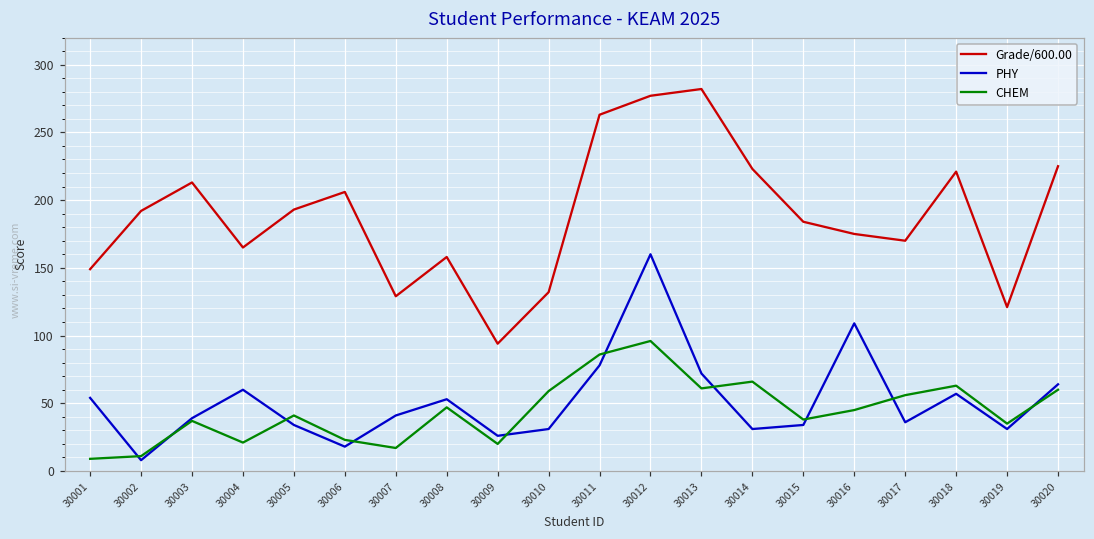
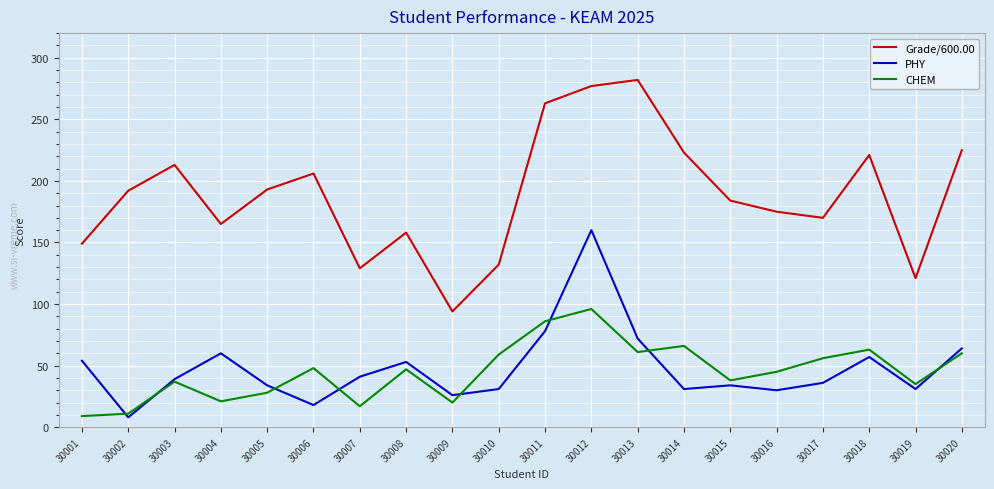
CHEM, 30005: 41 -> 28
CHEM, 30006: 23 -> 48
PHY, 30016: 109 -> 30
